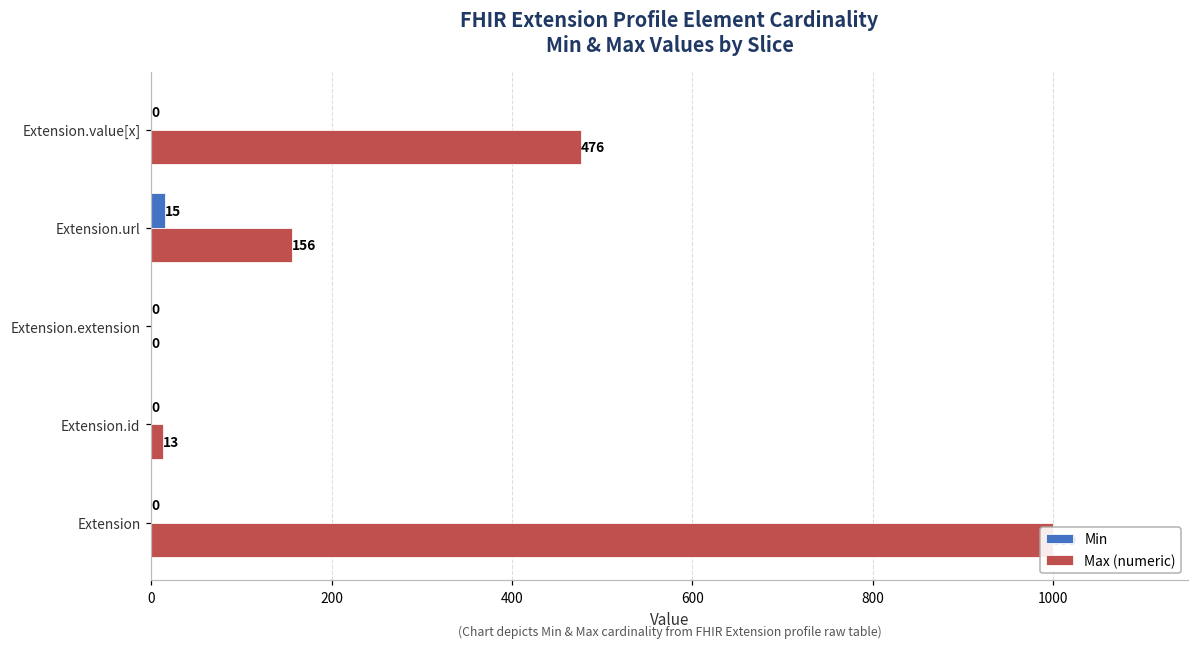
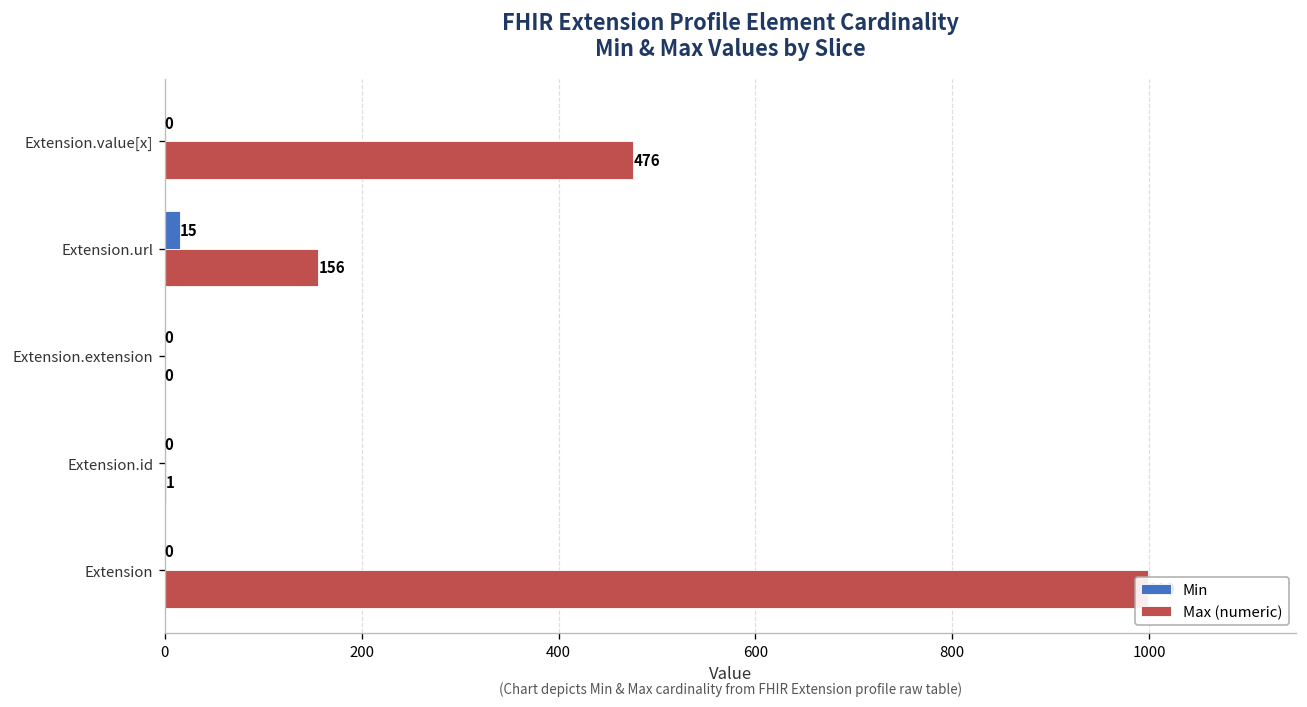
Max (numeric), Extension.id: 13 -> 1
